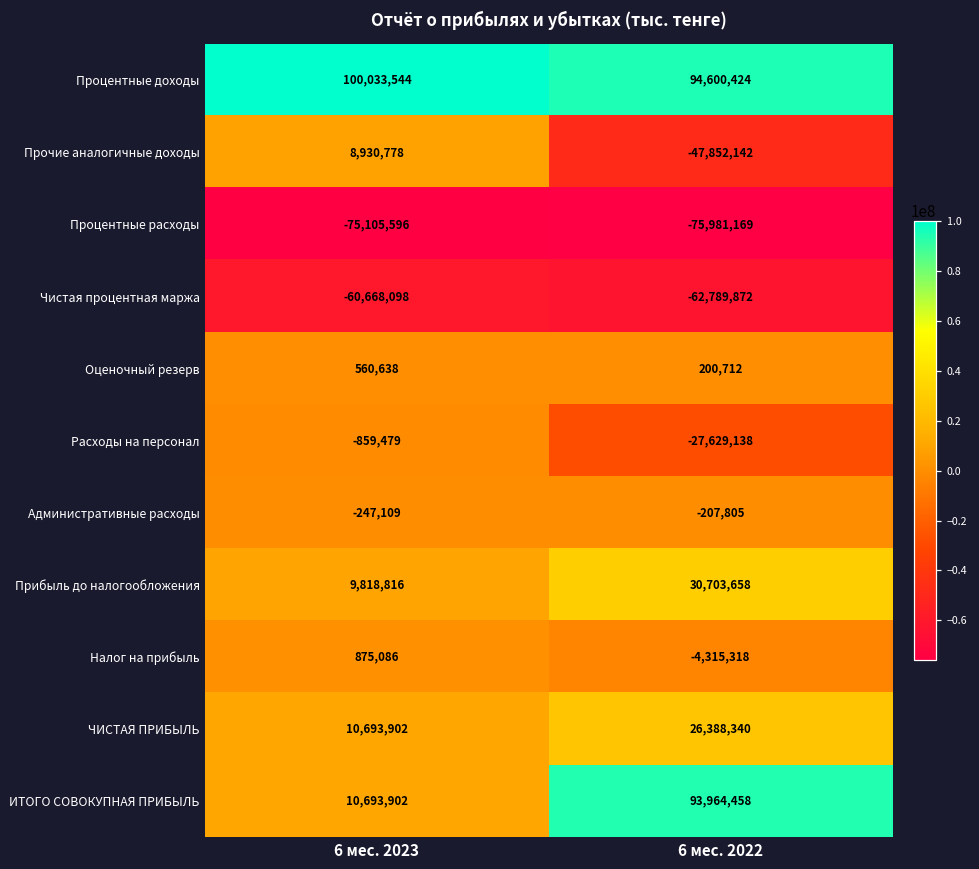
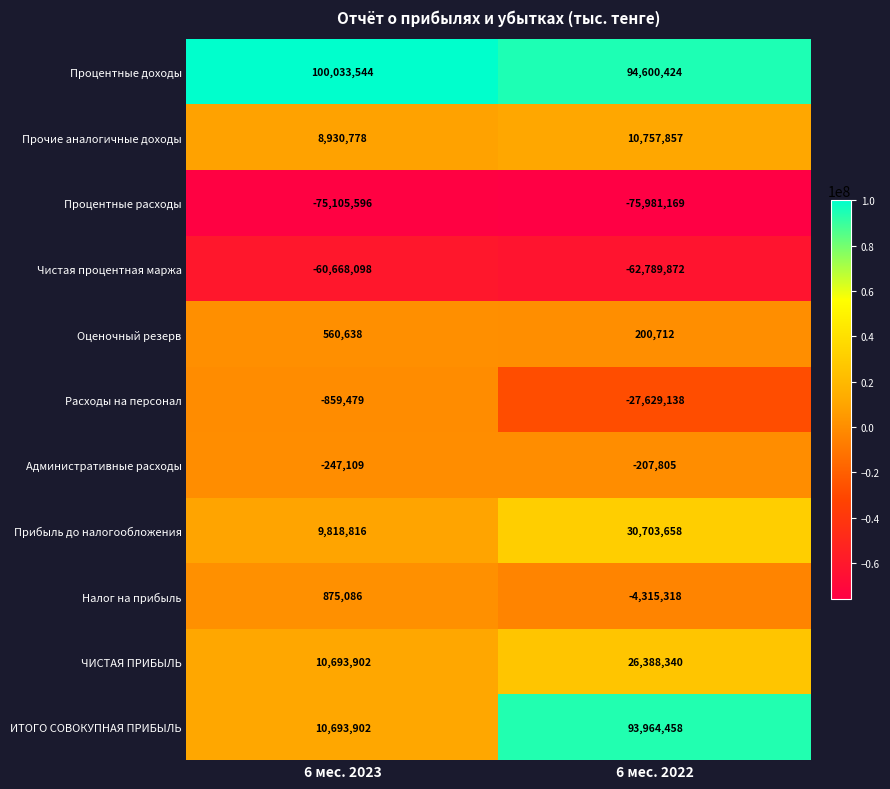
Прочие аналогичные доходы, 6 мес. 2022: -47,852,142 -> 10,757,857
